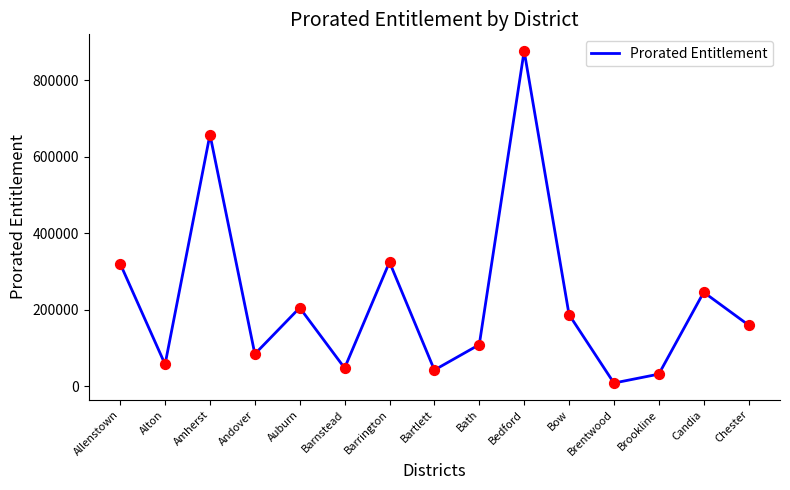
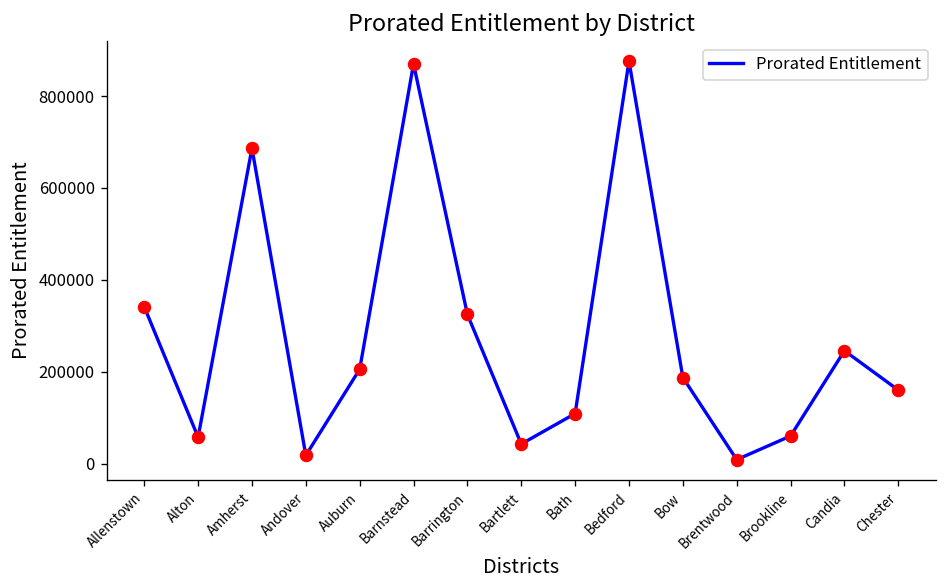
Allenstown: 320000 -> 340000
Amherst: 660000 -> 690000
Andover: 80000 -> 20000
Barnstead: 50000 -> 870000
Brookline: 30000 -> 60000
